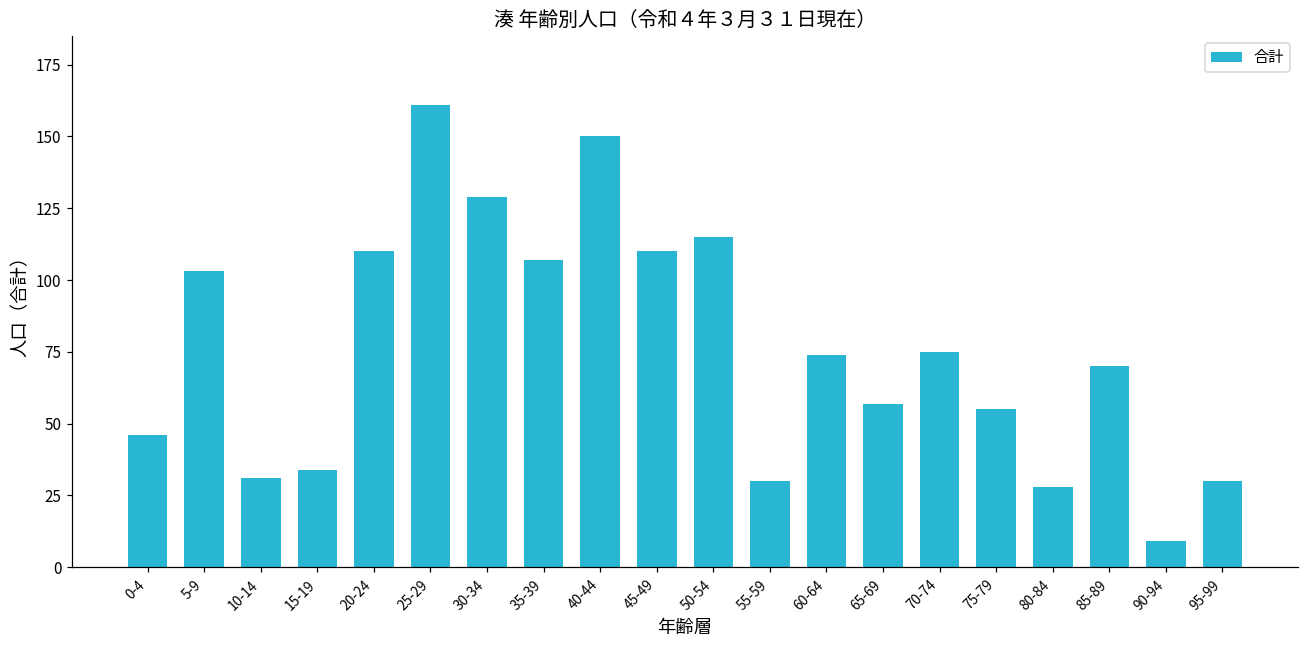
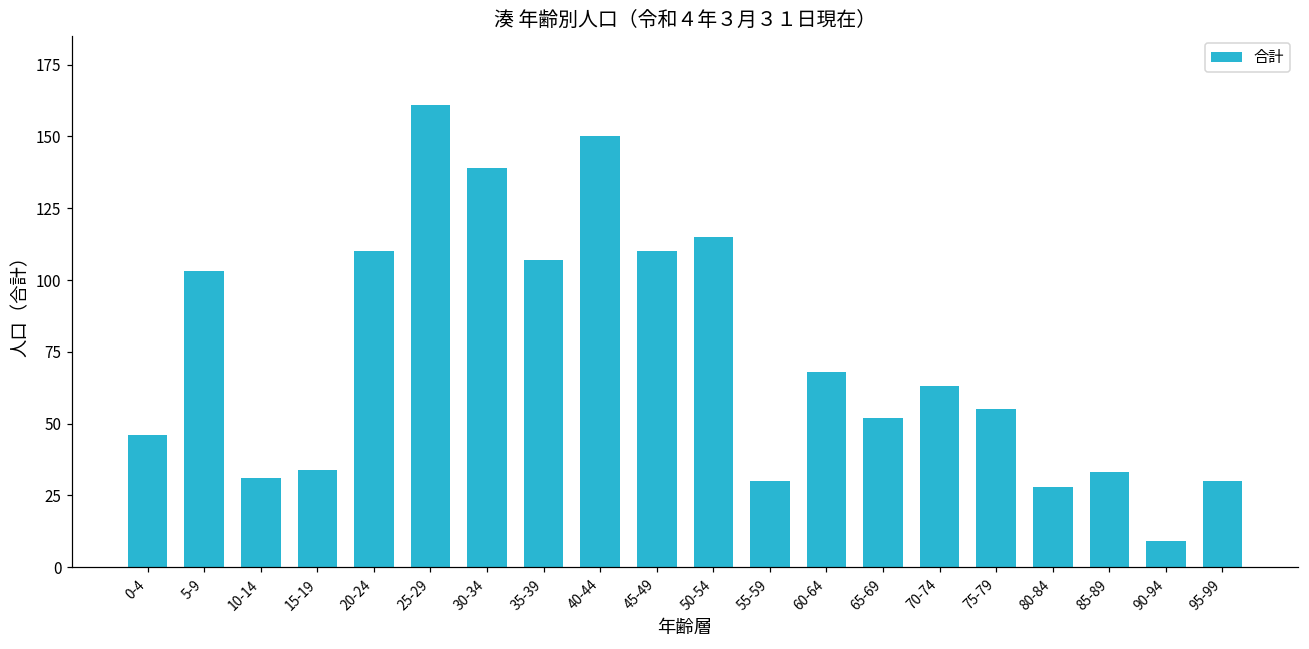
30-34: 129 -> 139
60-64: 74 -> 68
65-69: 57 -> 52
70-74: 75 -> 63
85-89: 70 -> 33
